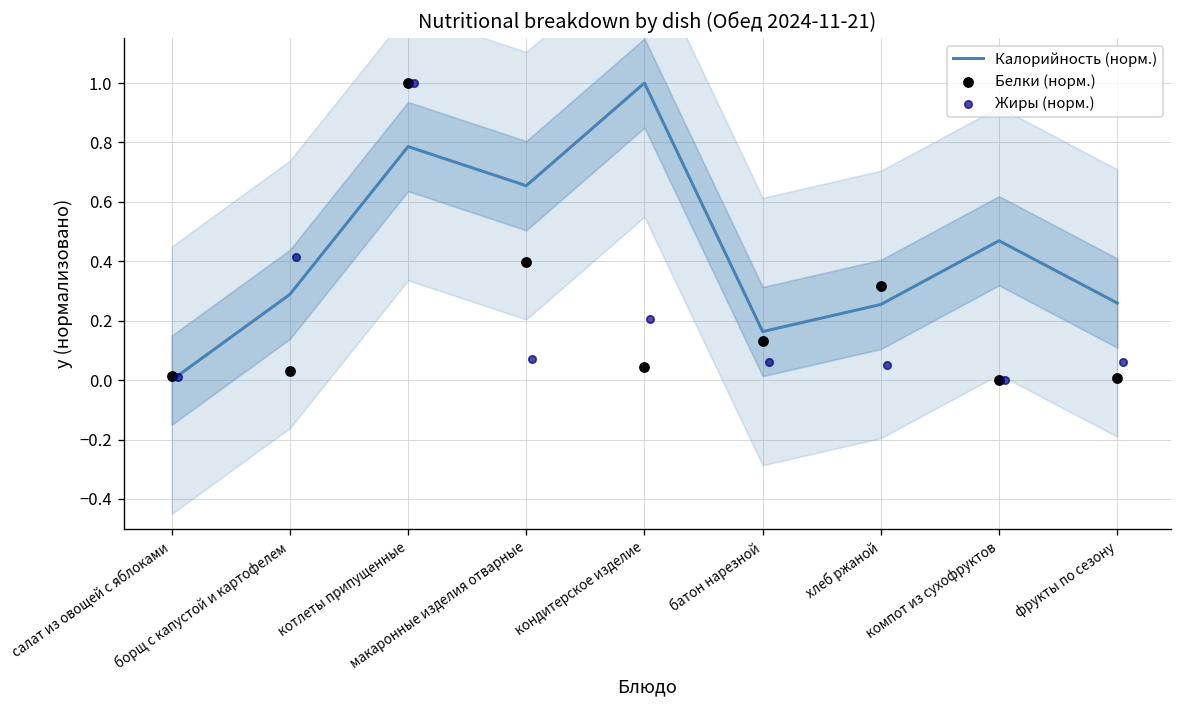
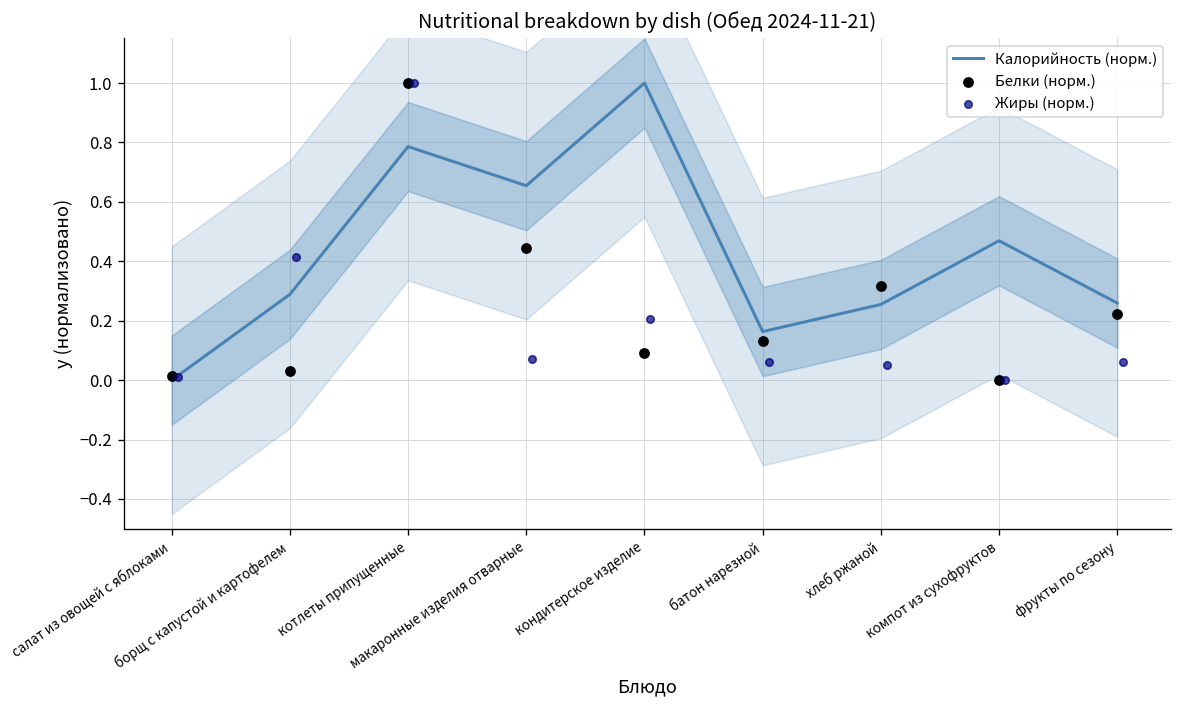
Белки (норм.), макаронные изделия отварные: 0.40 -> 0.45
Белки (норм.), кондитерское изделие: 0.04 -> 0.09
Белки (норм.), фрукты по сезону: 0.01 -> 0.22
